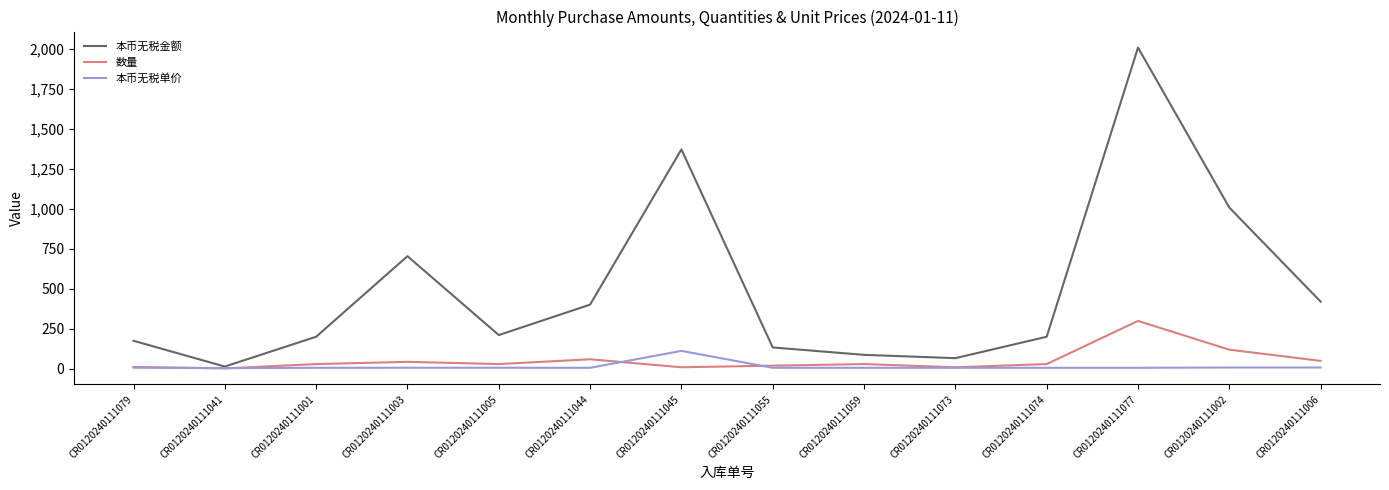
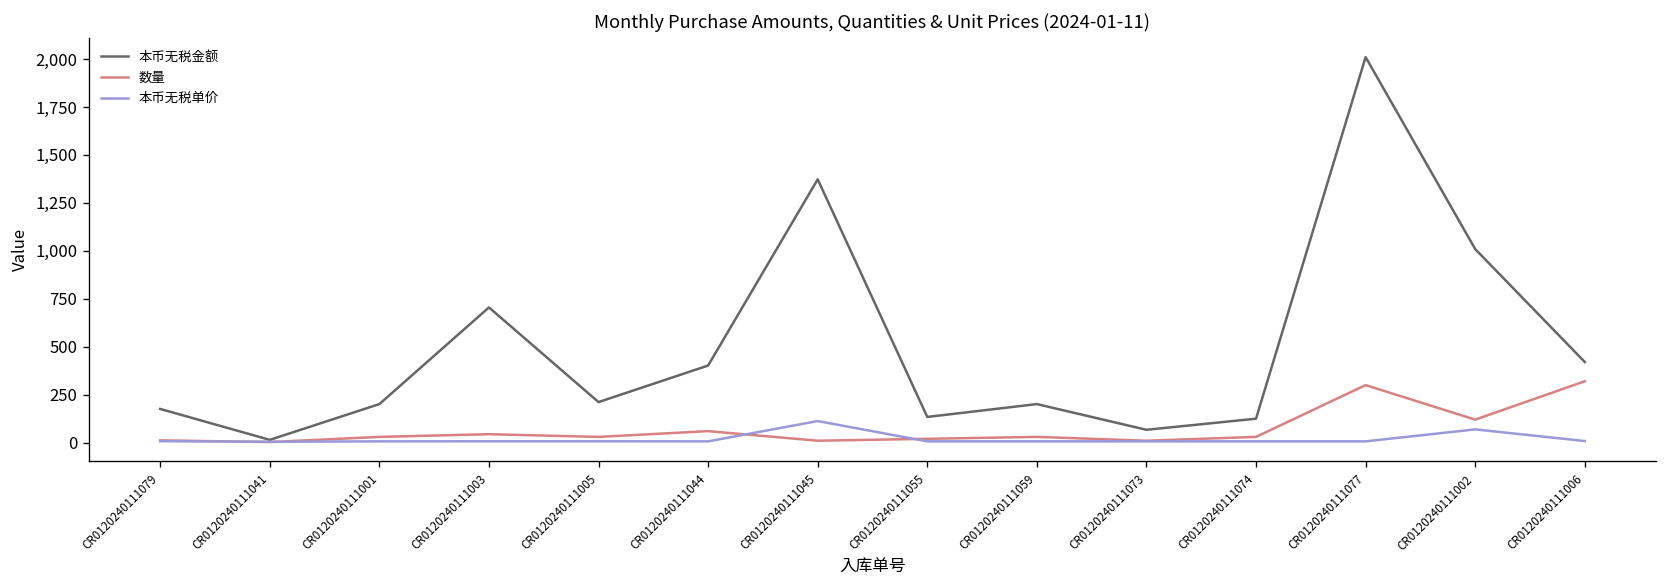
本币无税金额, CR0120240111059: 90 -> 200
本币无税金额, CR0120240111074: 200 -> 120
本币无税单价, CR0120240111002: 10 -> 70
数量, CR0120240111006: 50 -> 320
